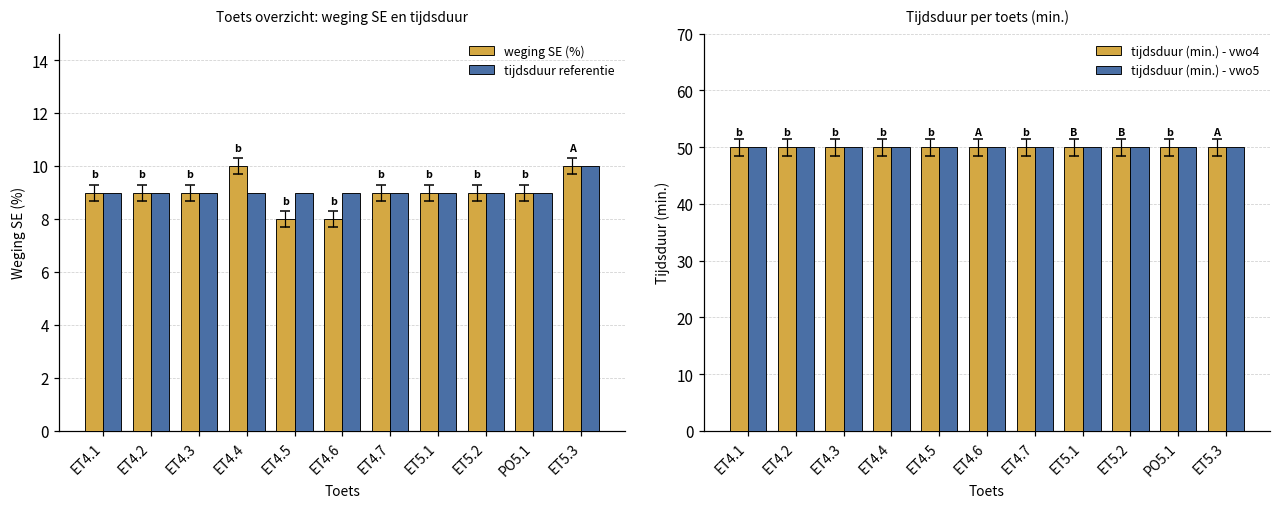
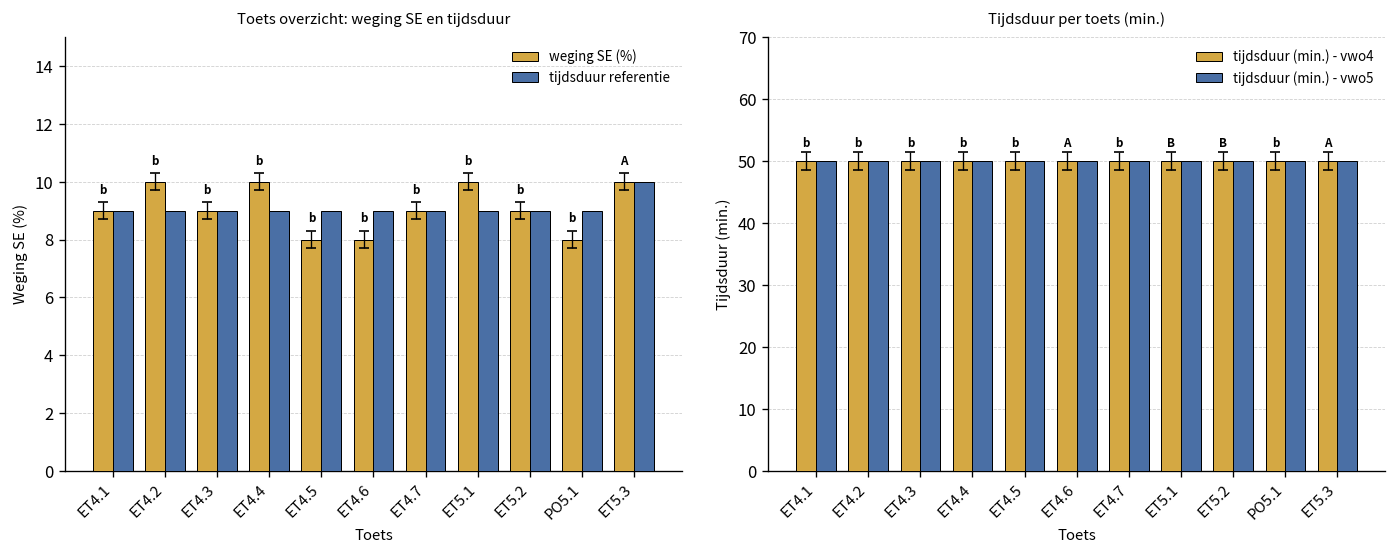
Toets overzicht: weging SE en tijdsduur, weging SE (%), ET4.2: 9 -> 10
Toets overzicht: weging SE en tijdsduur, weging SE (%), ET5.1: 9 -> 10
Toets overzicht: weging SE en tijdsduur, weging SE (%), PO5.1: 9 -> 8
